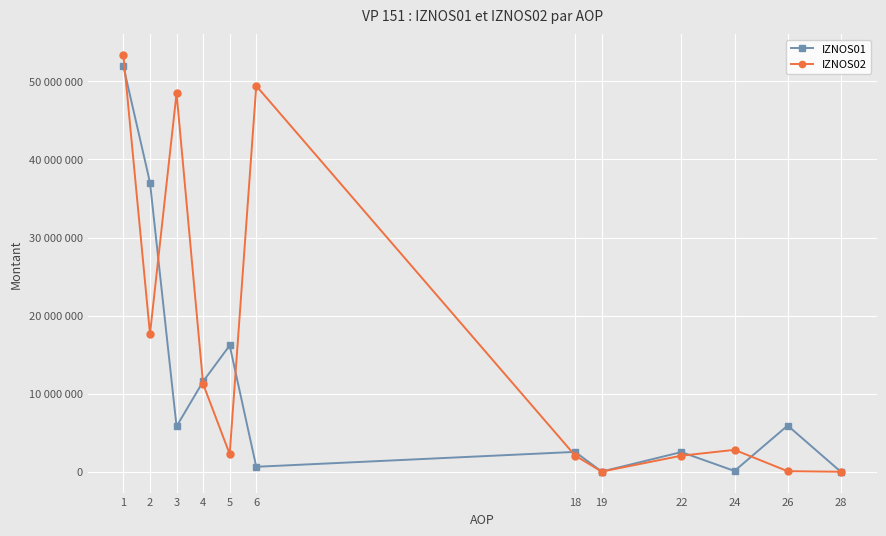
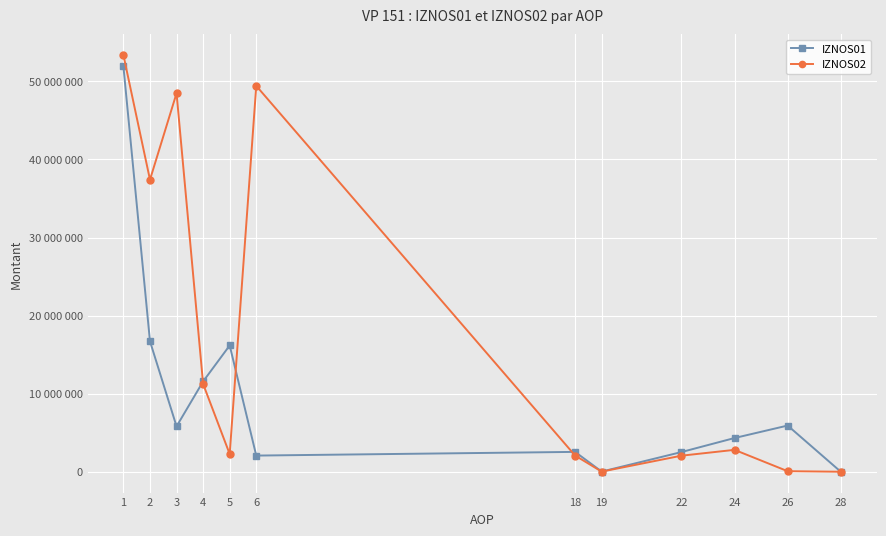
IZNOS01, 2: 37000000 -> 17000000
IZNOS02, 2: 18000000 -> 37000000
IZNOS01, 6: 1000000 -> 2000000
IZNOS01, 24: 0 -> 4000000
